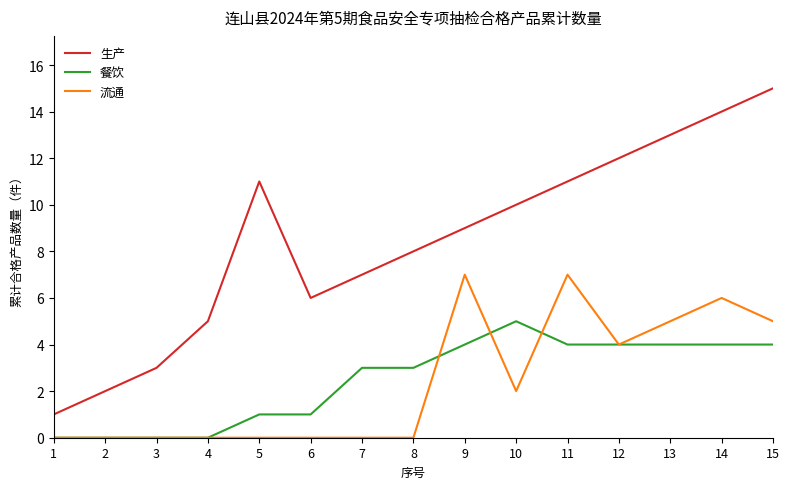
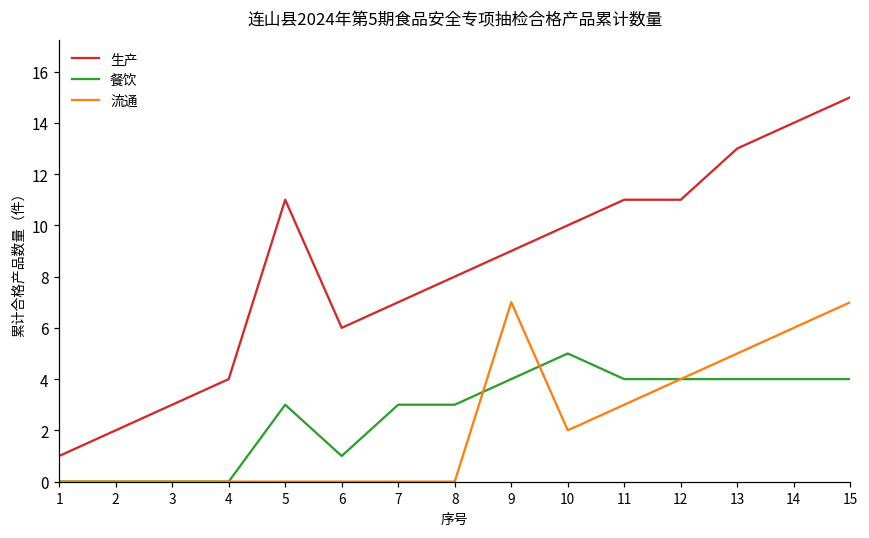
生产, 4: 5 -> 4
餐饮, 5: 1 -> 3
流通, 11: 7 -> 3
生产, 12: 12 -> 11
流通, 15: 5 -> 7
